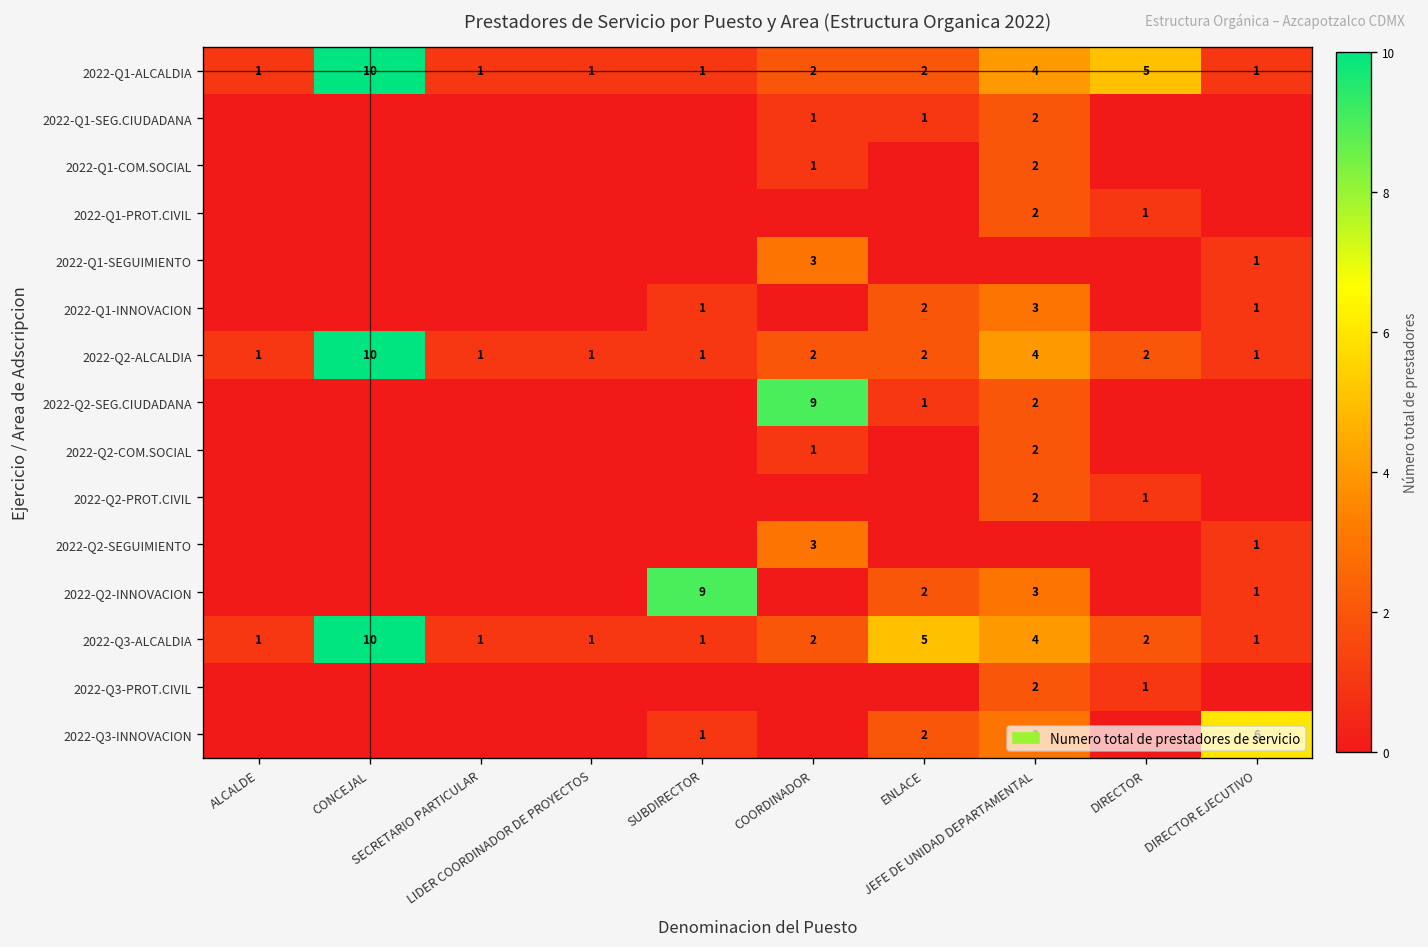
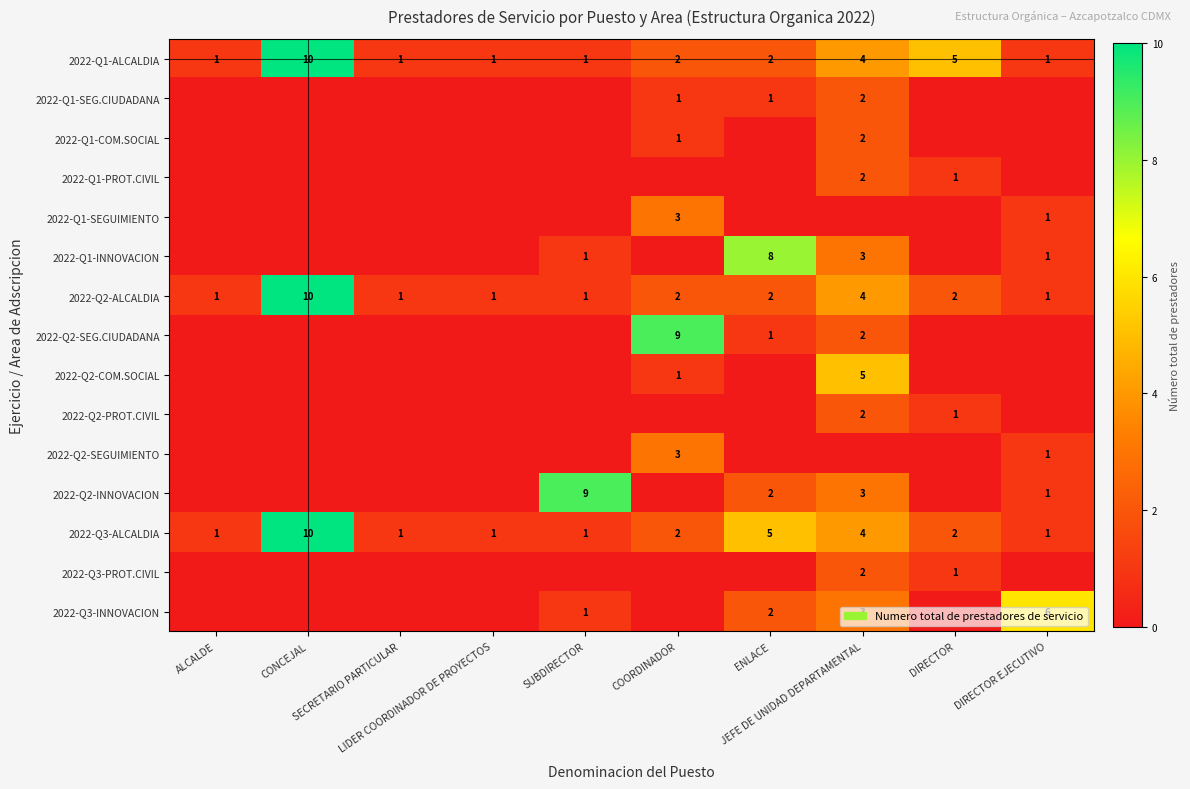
2022-Q1-INNOVACION, ENLACE: 2 -> 8
2022-Q2-COM.SOCIAL, JEFE DE UNIDAD DEPARTAMENTAL: 2 -> 5
